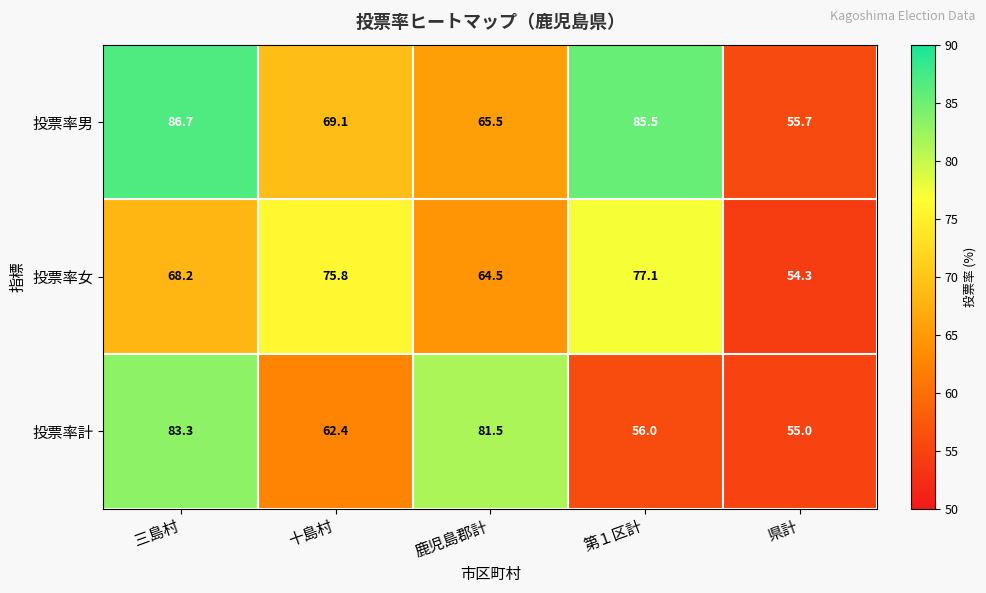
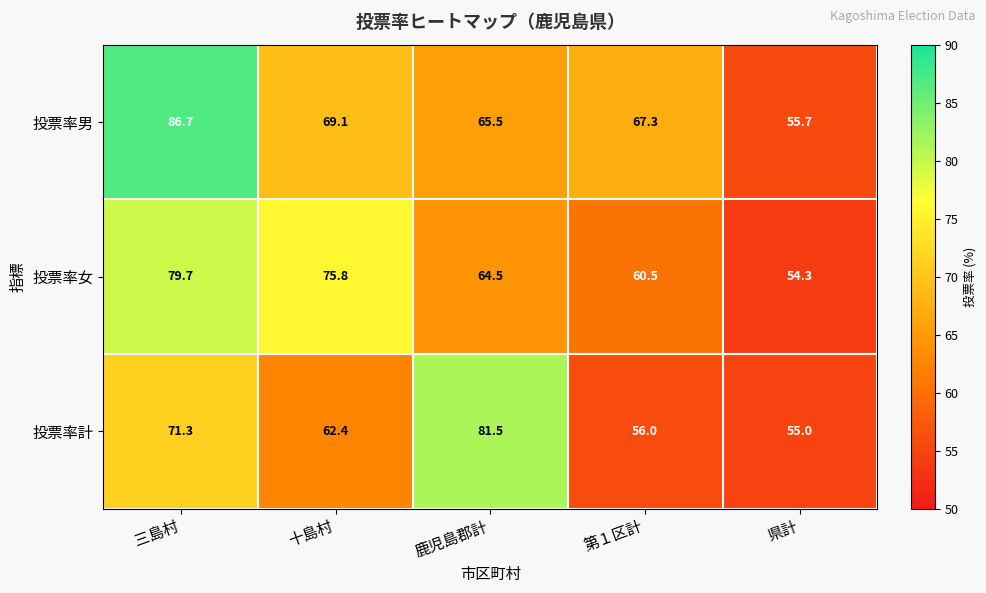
投票率男, 第１区計: 85.5 -> 67.3
投票率女, 三島村: 68.2 -> 79.7
投票率女, 第１区計: 77.1 -> 60.5
投票率計, 三島村: 83.3 -> 71.3
